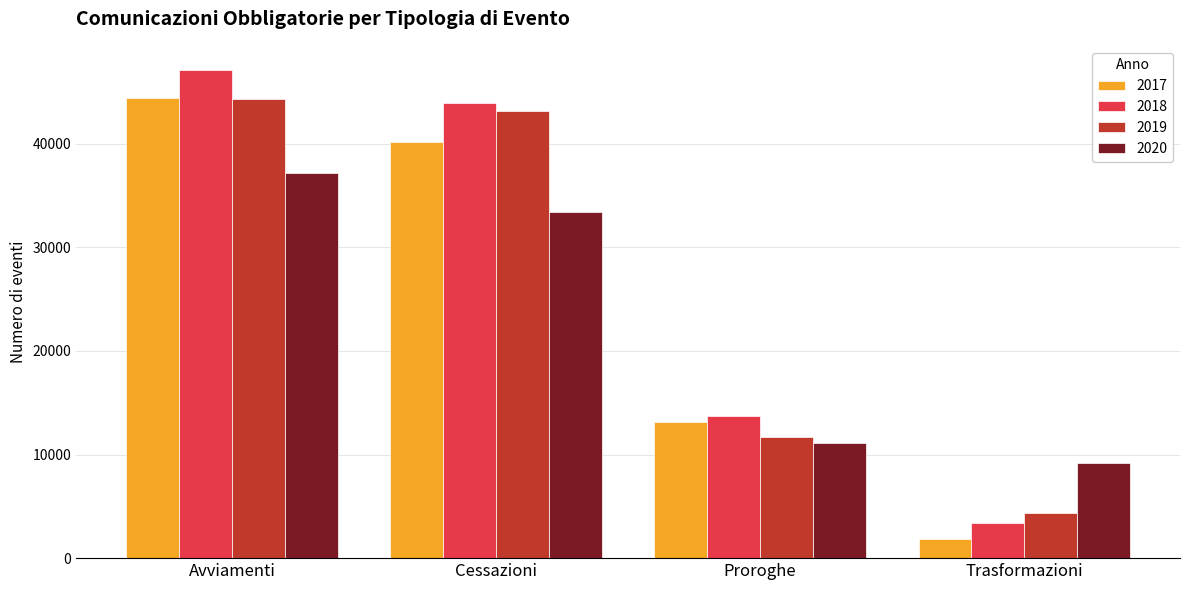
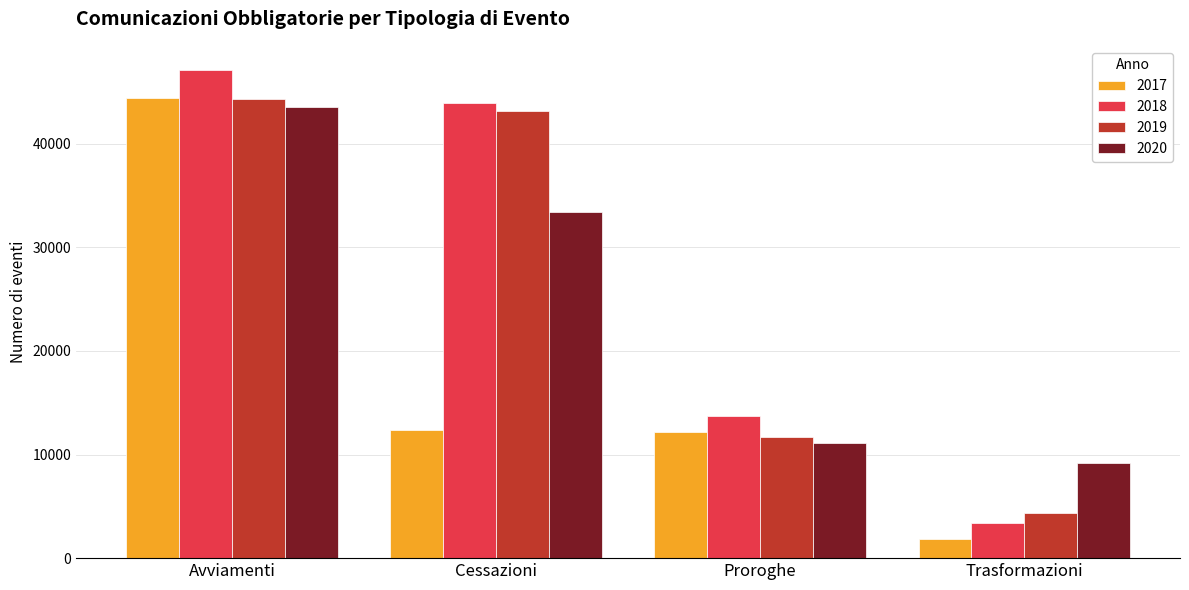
2020, Avviamenti: 37200 -> 43600
2017, Cessazioni: 40100 -> 12400
2017, Proroghe: 13100 -> 12200
